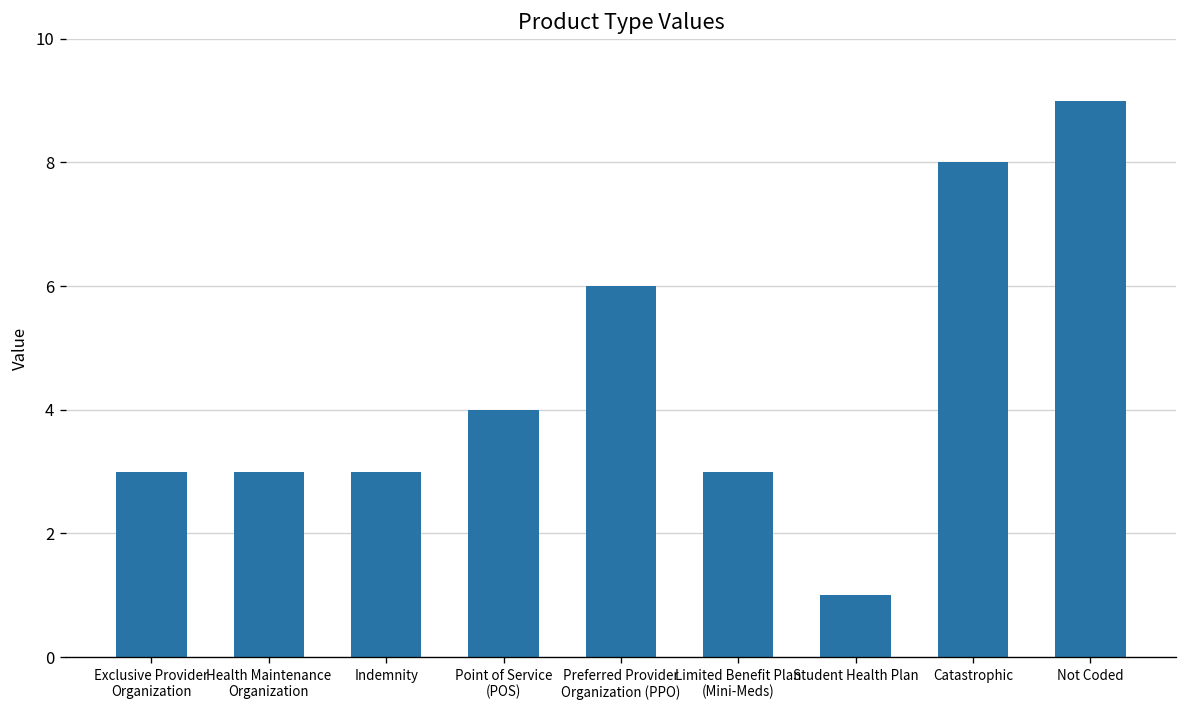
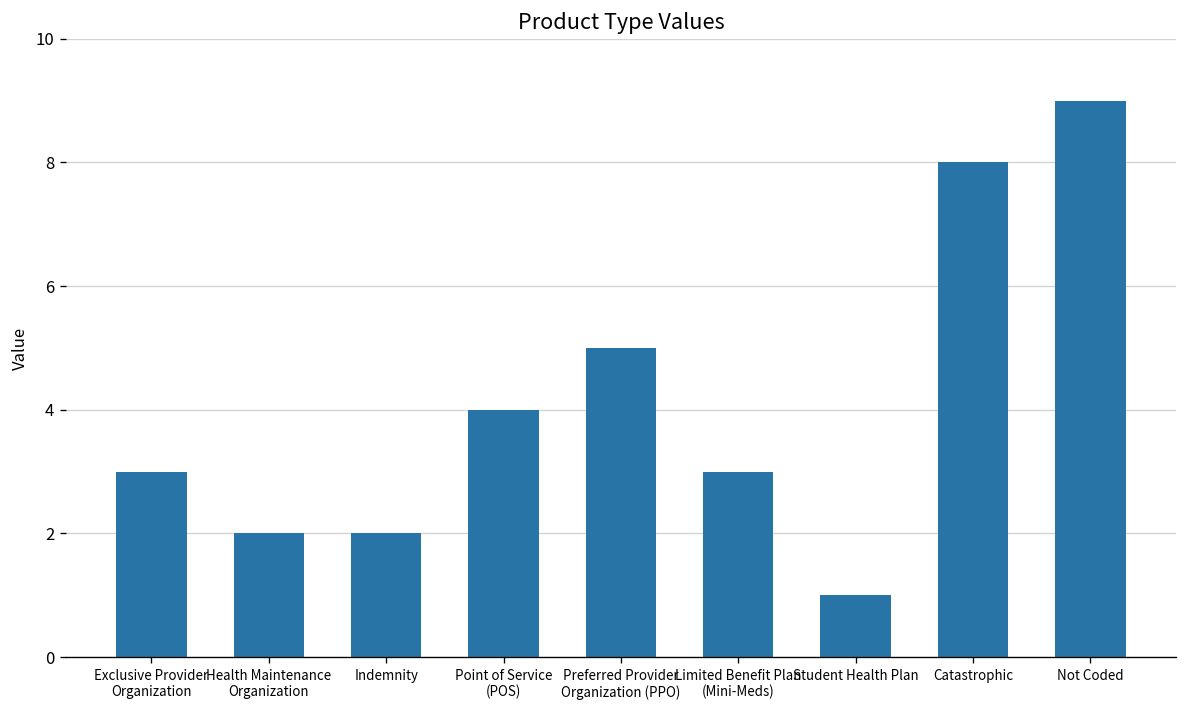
Health Maintenance Organization: 3 -> 2
Indemnity: 3 -> 2
Preferred Provider Organization (PPO): 6 -> 5
